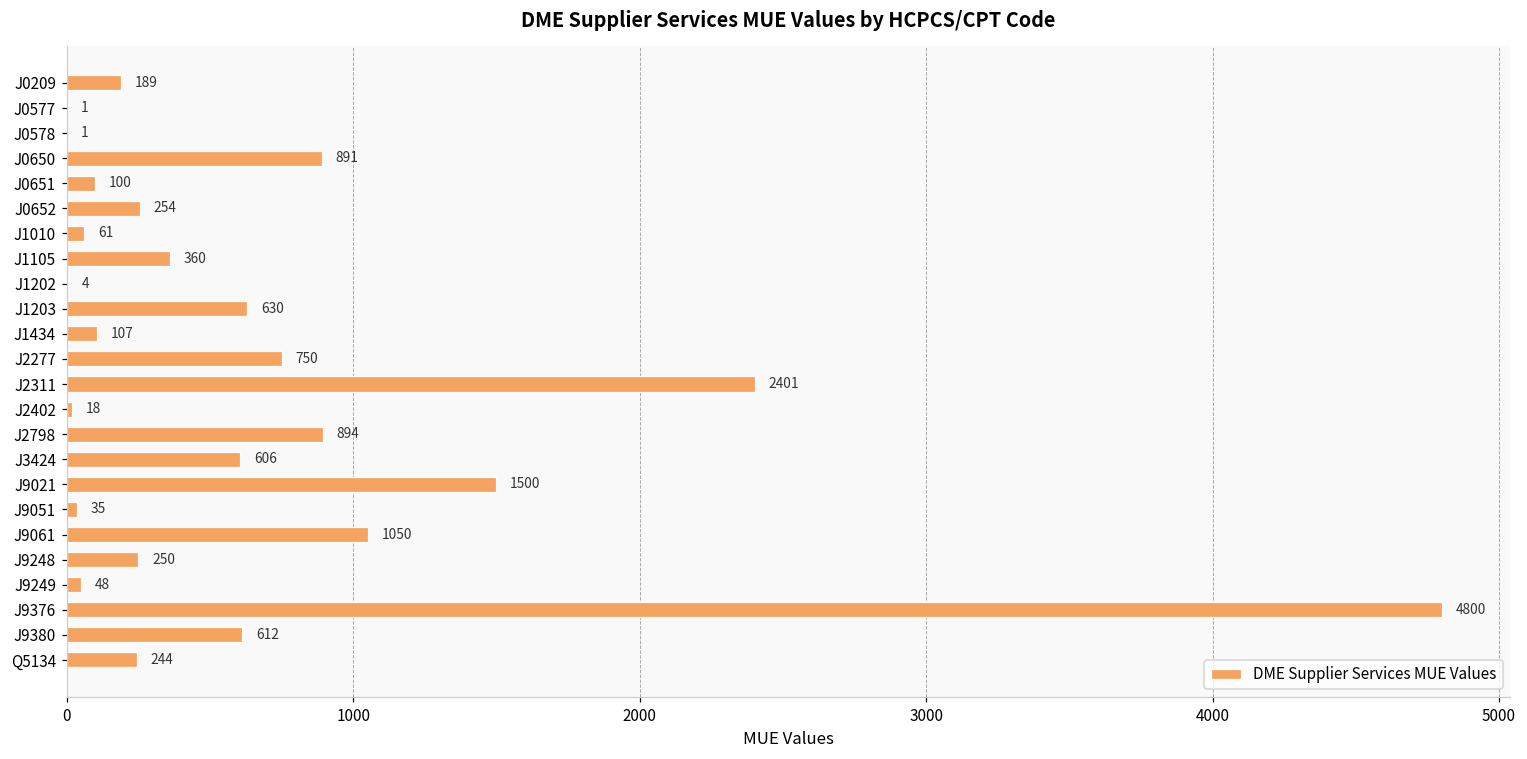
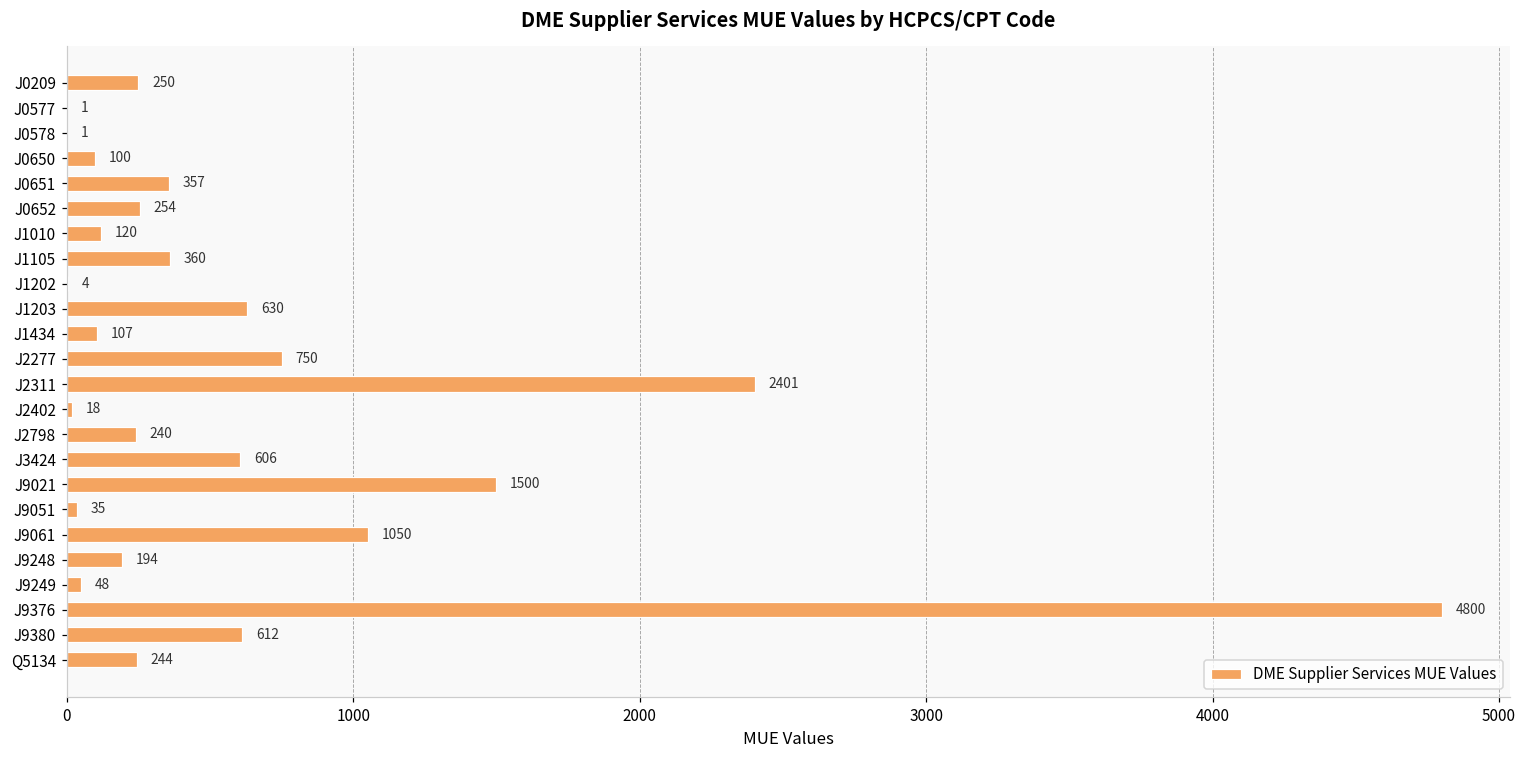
J0209: 189 -> 250
J0650: 891 -> 100
J0651: 100 -> 357
J1010: 61 -> 120
J2798: 894 -> 240
J9248: 250 -> 194
